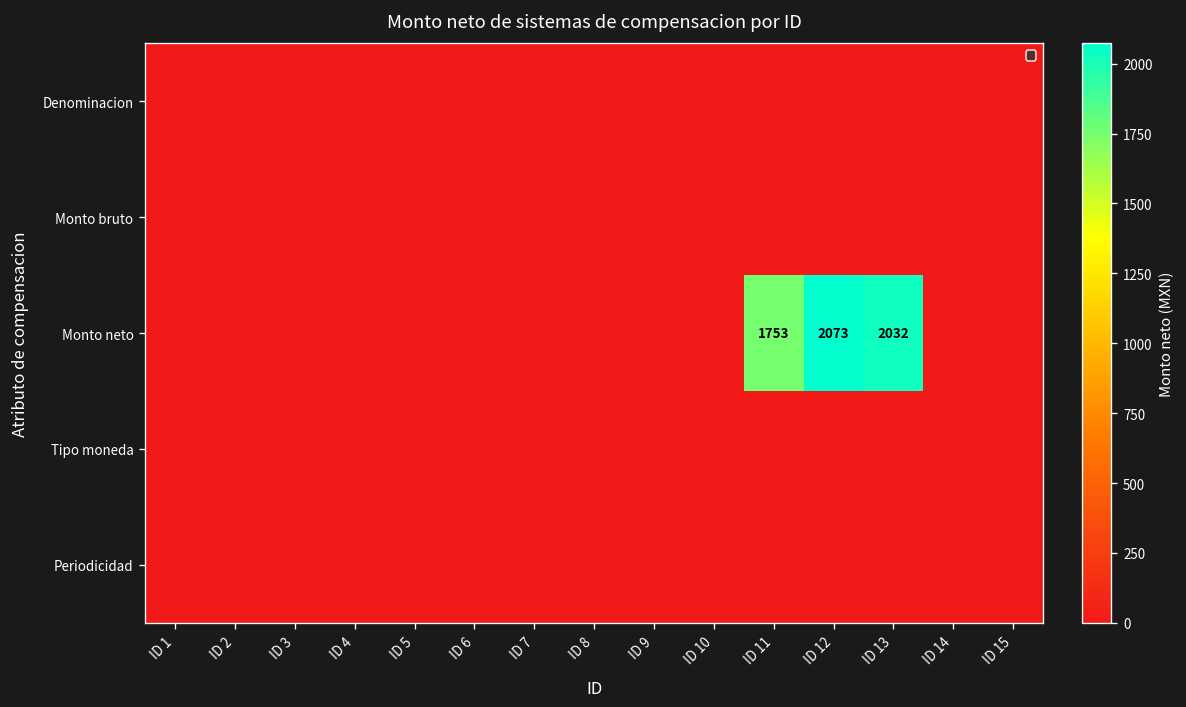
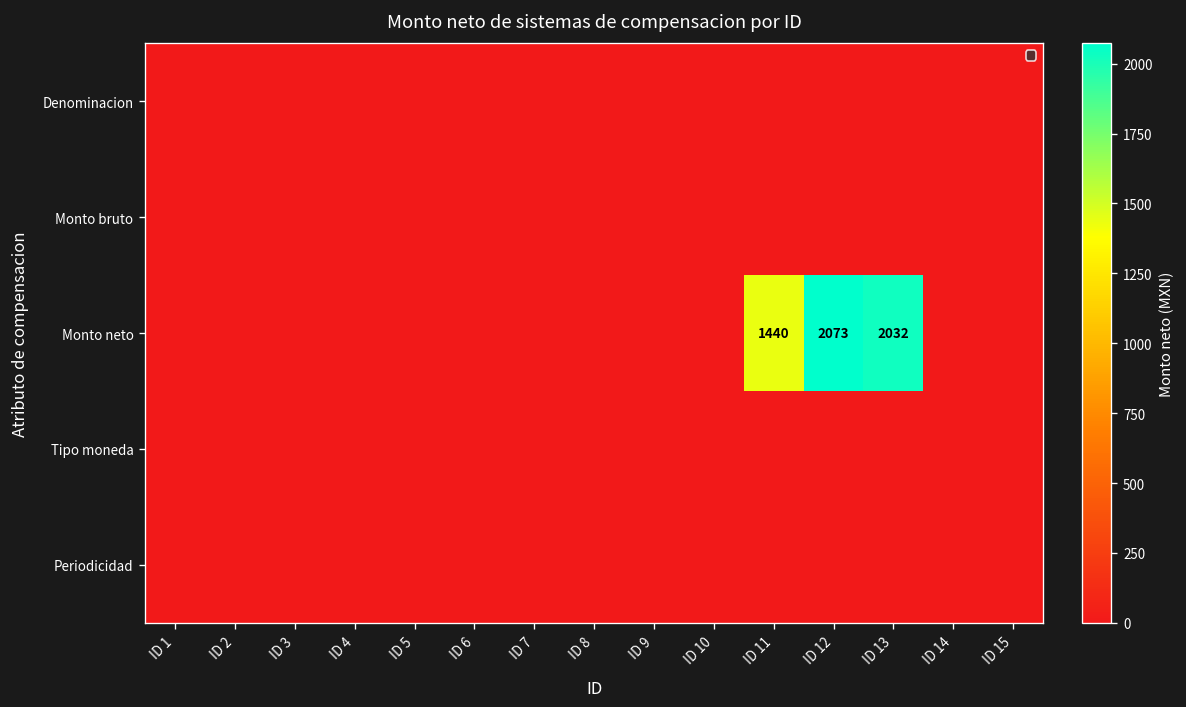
Monto neto, ID 11: 1753 -> 1440
